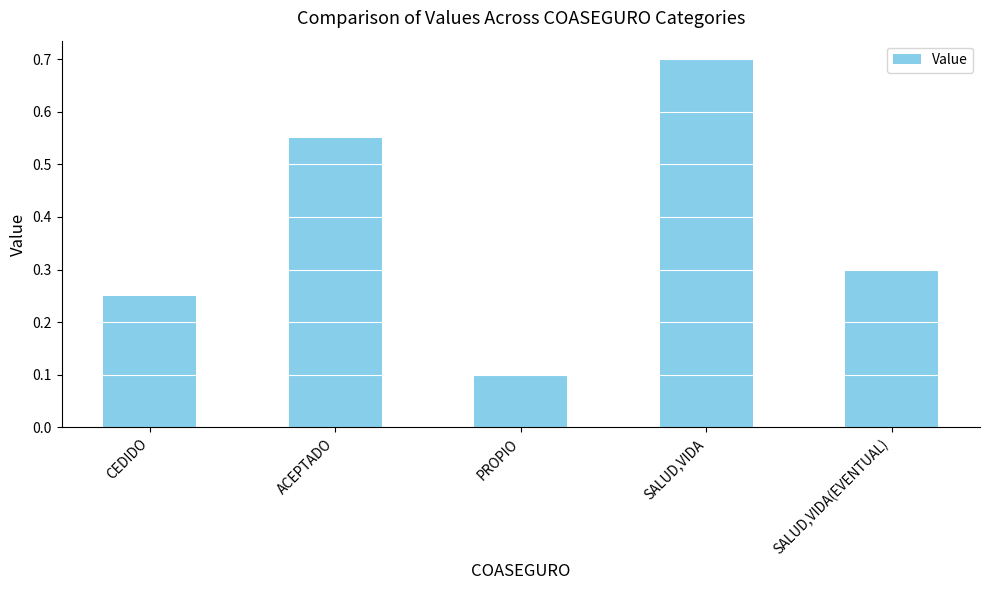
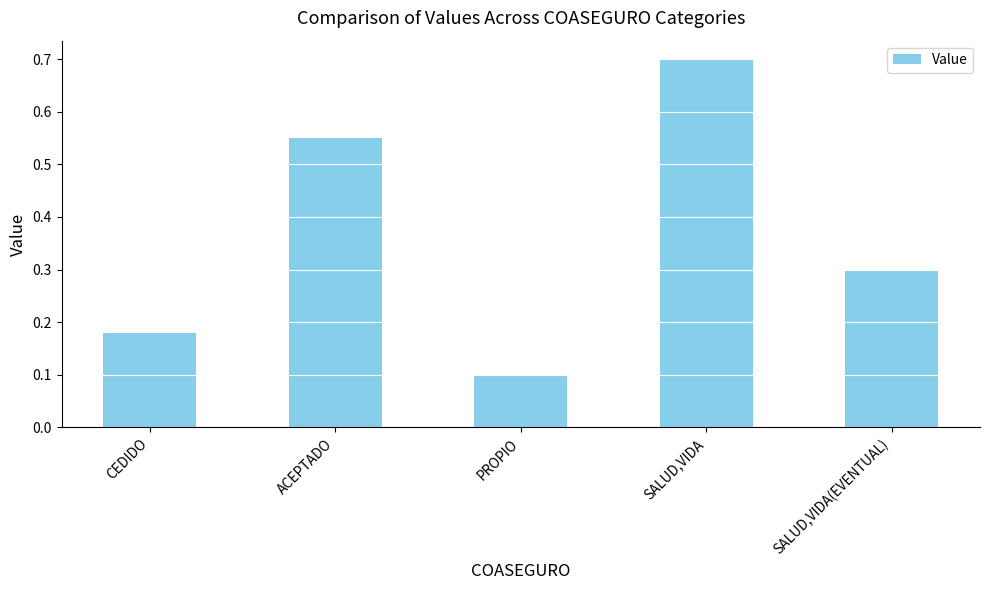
CEDIDO: 0.25 -> 0.18
